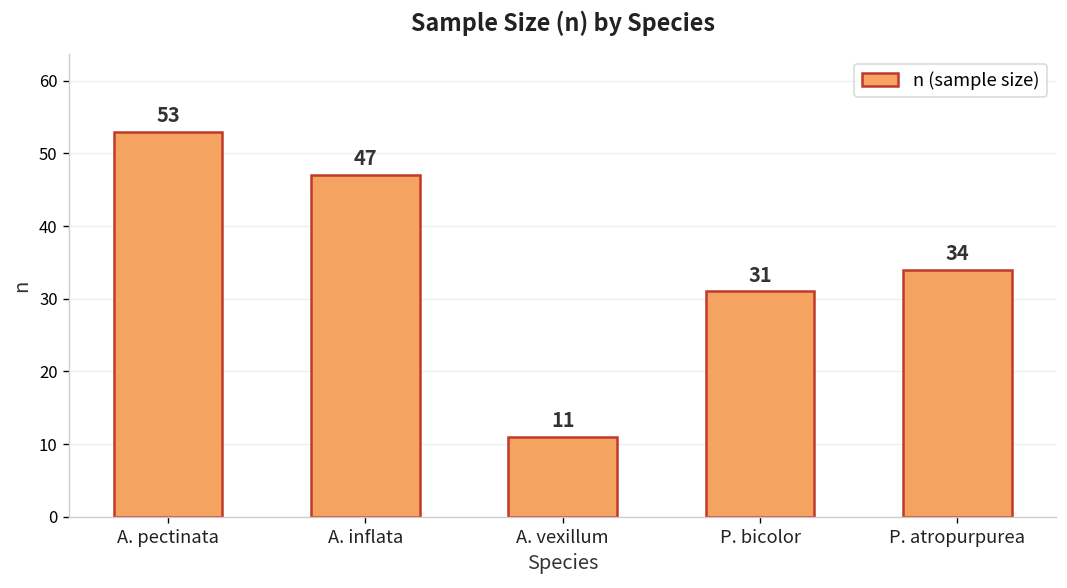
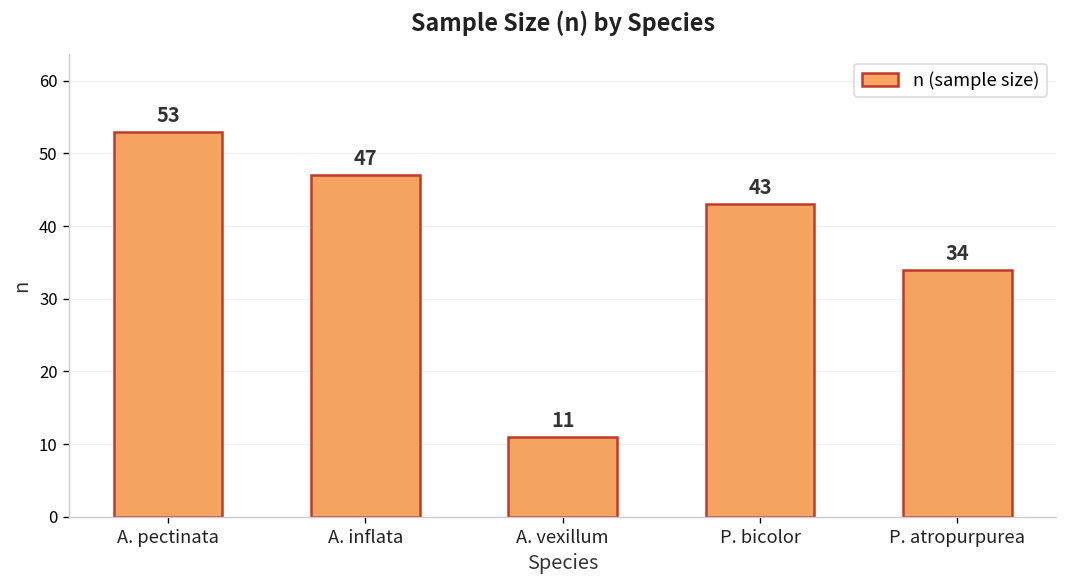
P. bicolor: 31 -> 43
